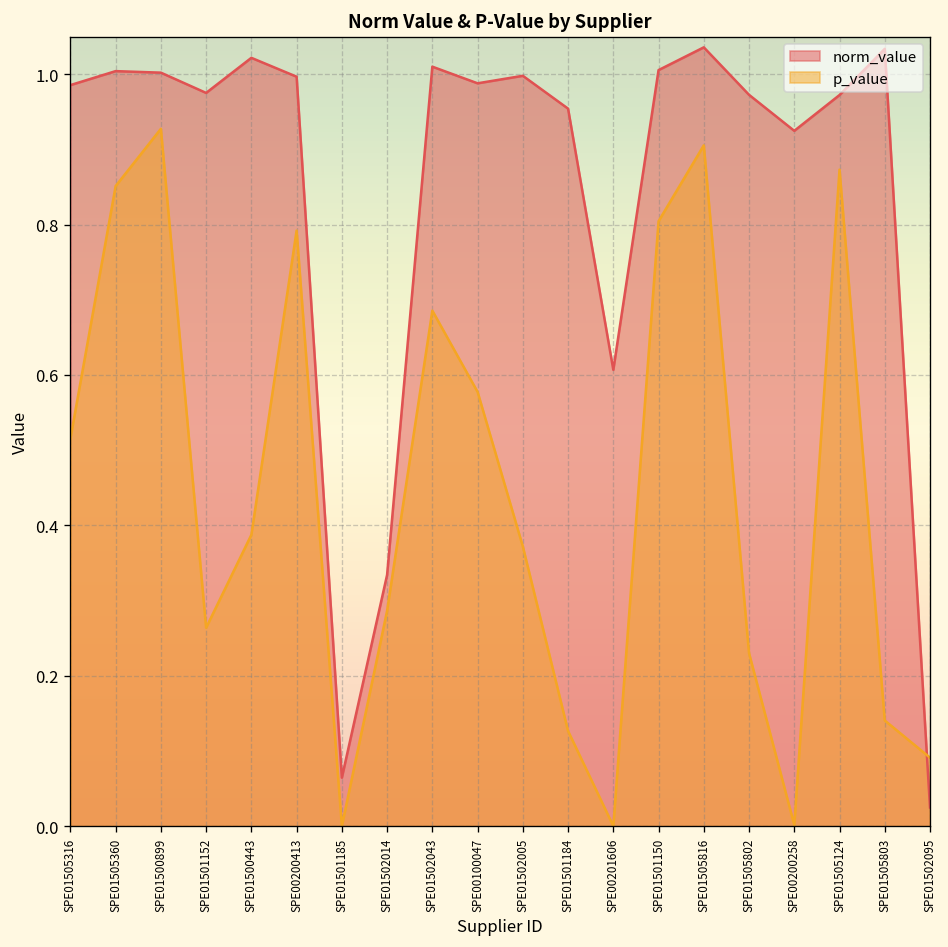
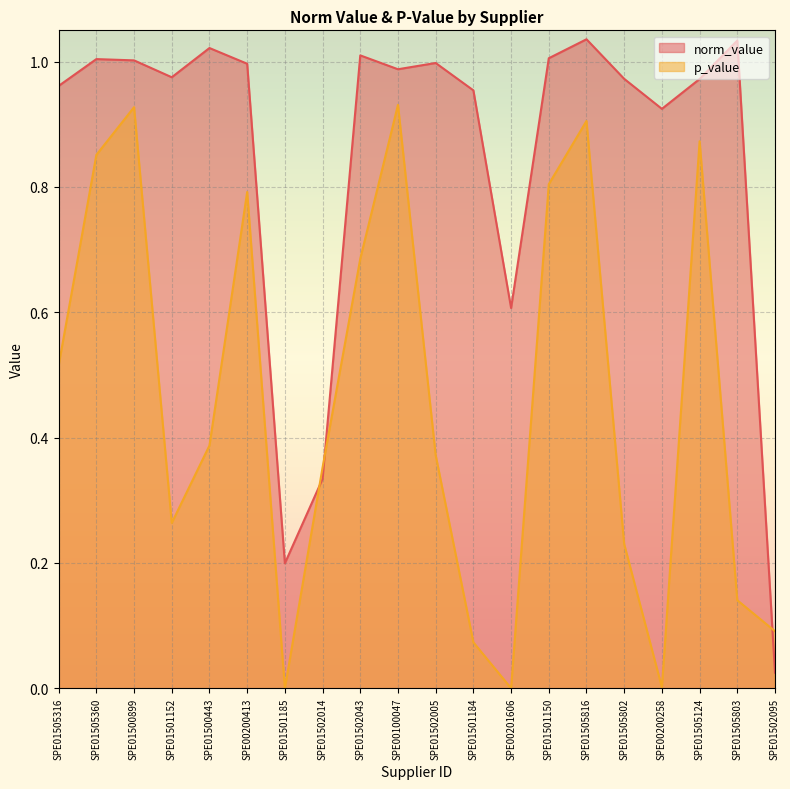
norm_value, SPE01505316: 0.99 -> 0.96
norm_value, SPE01501185: 0.06 -> 0.20
p_value, SPE01502014: 0.29 -> 0.35
p_value, SPE00100047: 0.58 -> 0.93
p_value, SPE01501184: 0.13 -> 0.07
